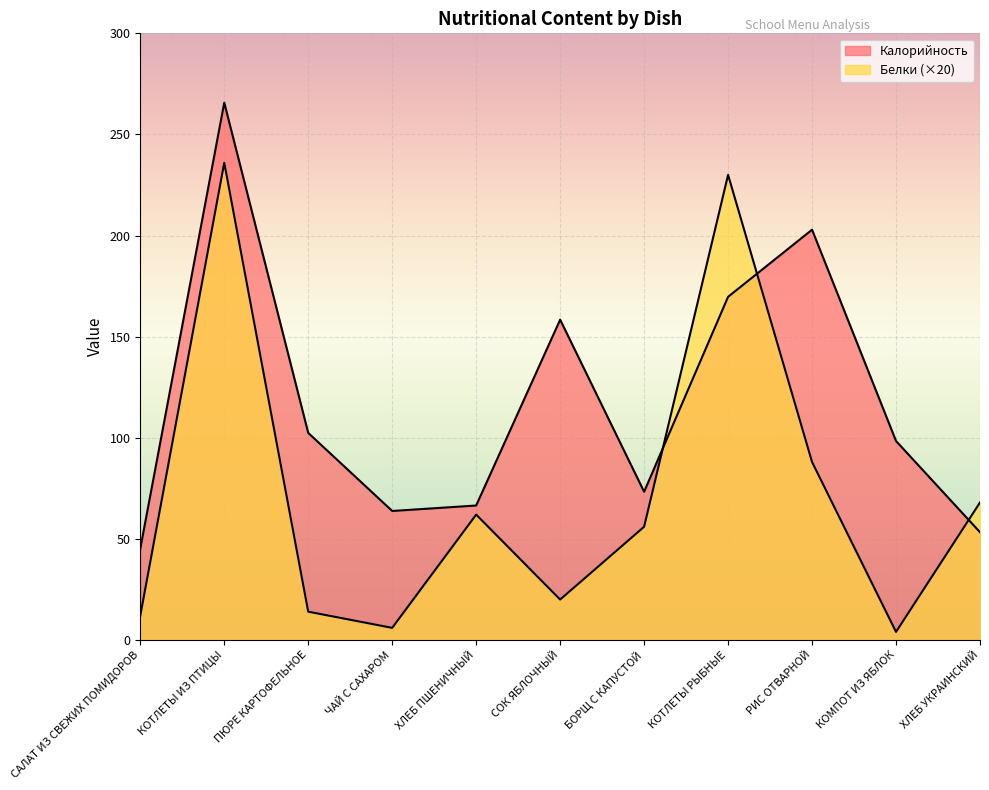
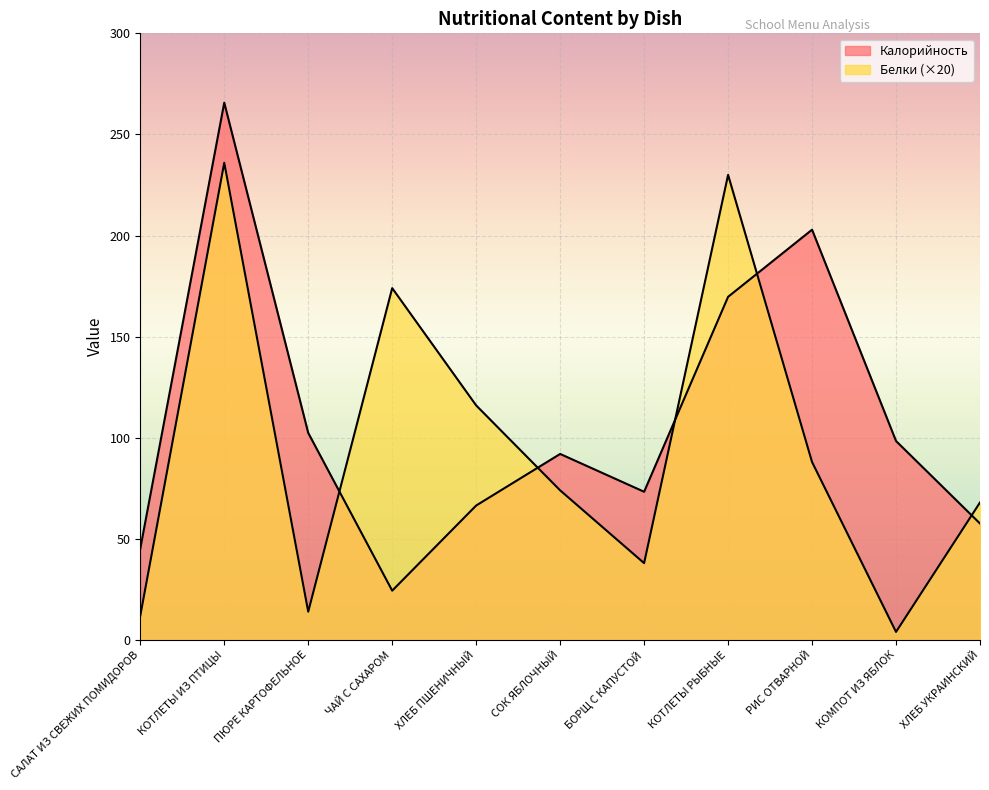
Калорийность, ЧАЙ С САХАРОМ: 64 -> 24
Белки (×20), ЧАЙ С САХАРОМ: 6 -> 174
Белки (×20), ХЛЕБ ПШЕНИЧНЫЙ: 62 -> 116
Калорийность, СОК ЯБЛОЧНЫЙ: 158 -> 92
Белки (×20), СОК ЯБЛОЧНЫЙ: 20 -> 74
Белки (×20), БОРЩ С КАПУСТОЙ: 56 -> 38
Калорийность, ХЛЕБ УКРАИНСКИЙ: 53 -> 58
